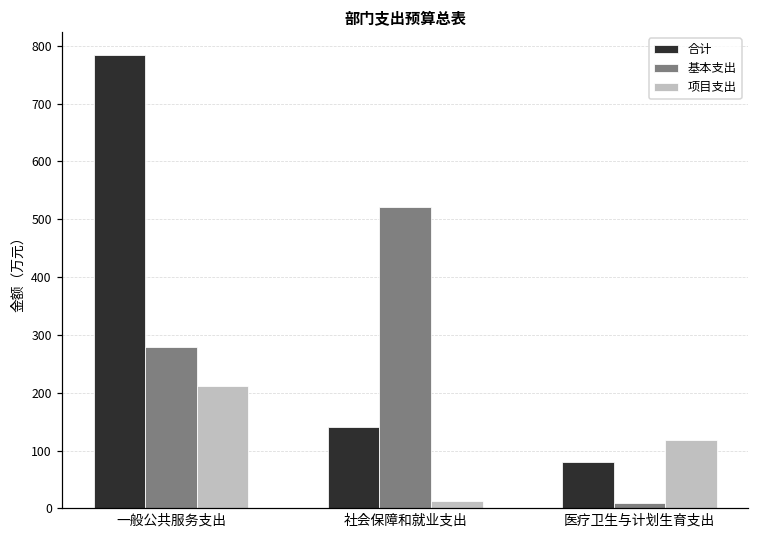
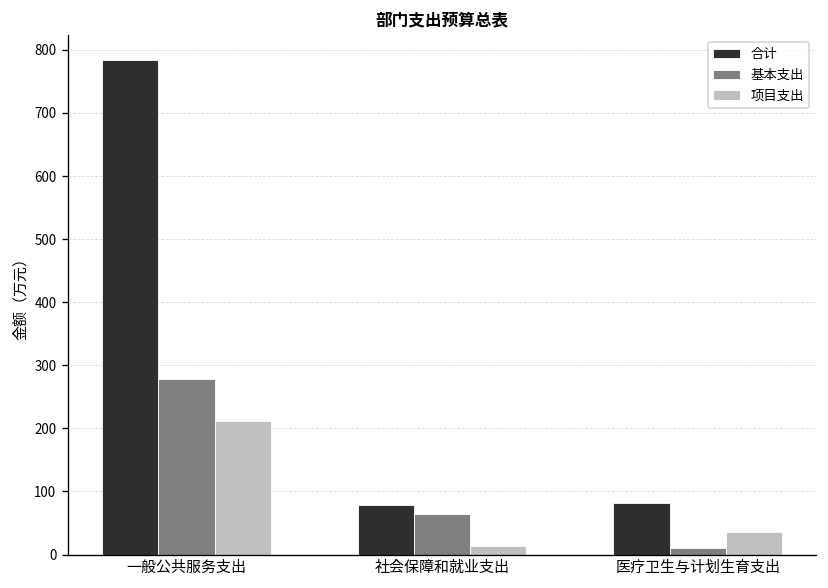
合计, 社会保障和就业支出: 140 -> 80
基本支出, 社会保障和就业支出: 520 -> 70
项目支出, 医疗卫生与计划生育支出: 120 -> 40
